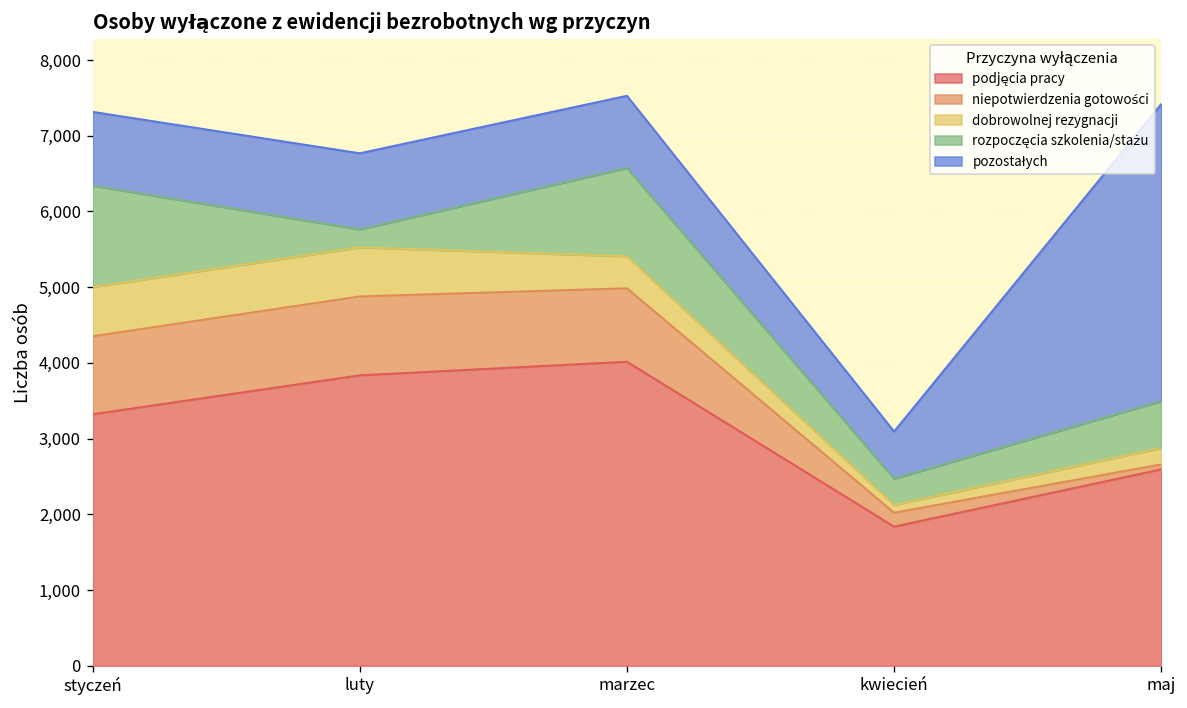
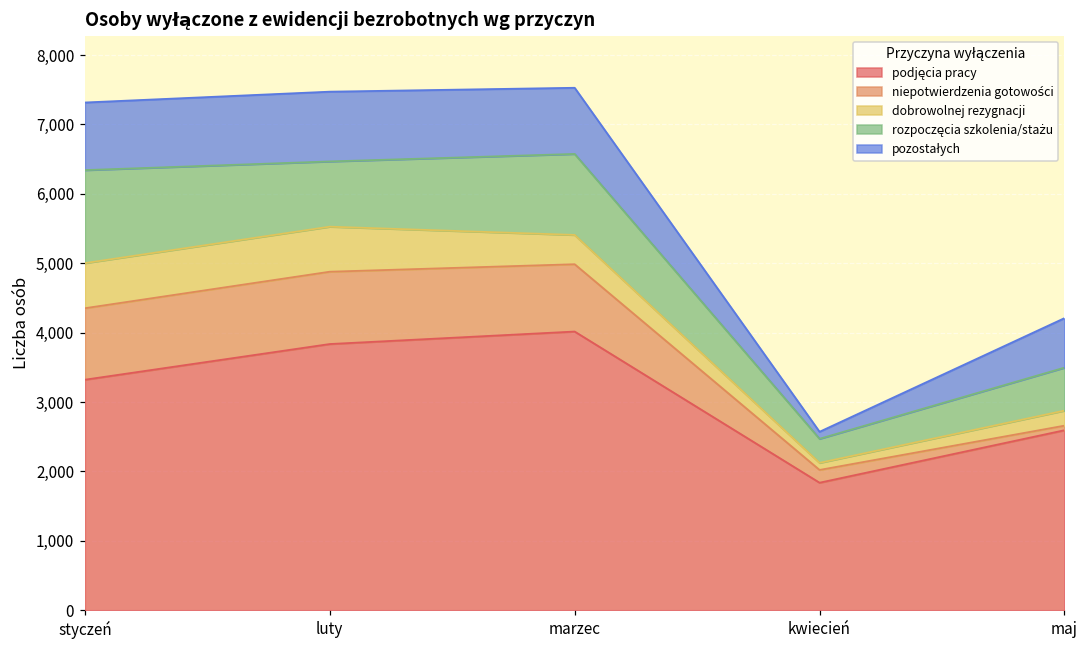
rozpoczęcia szkolenia/stażu, luty: 200 -> 900
pozostałych, kwiecień: 600 -> 100
pozostałych, maj: 3,900 -> 700
